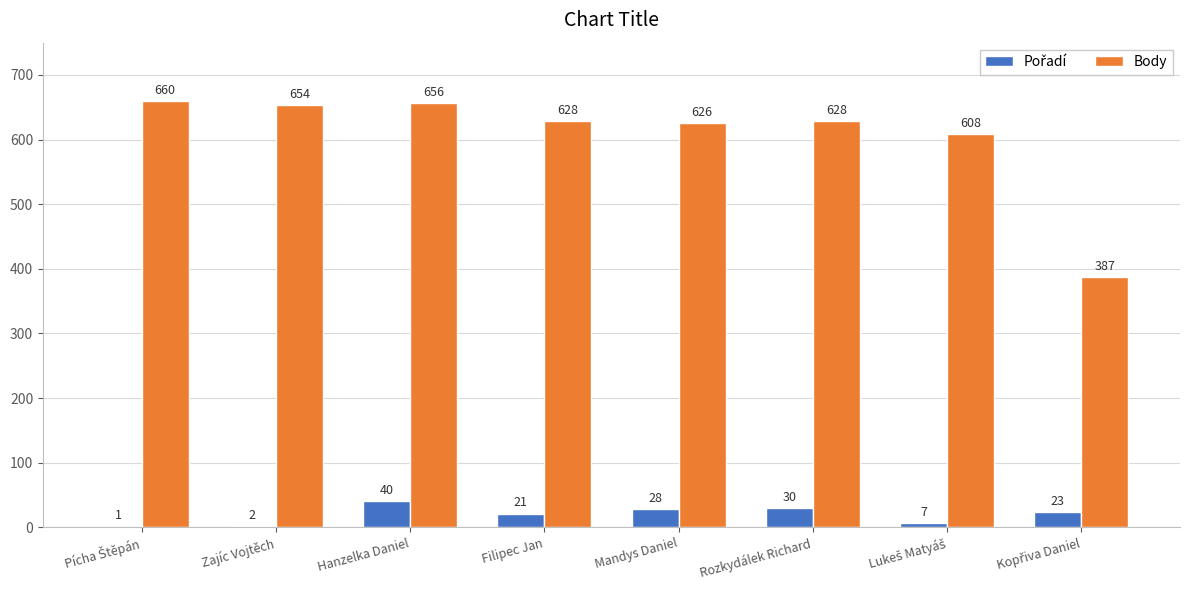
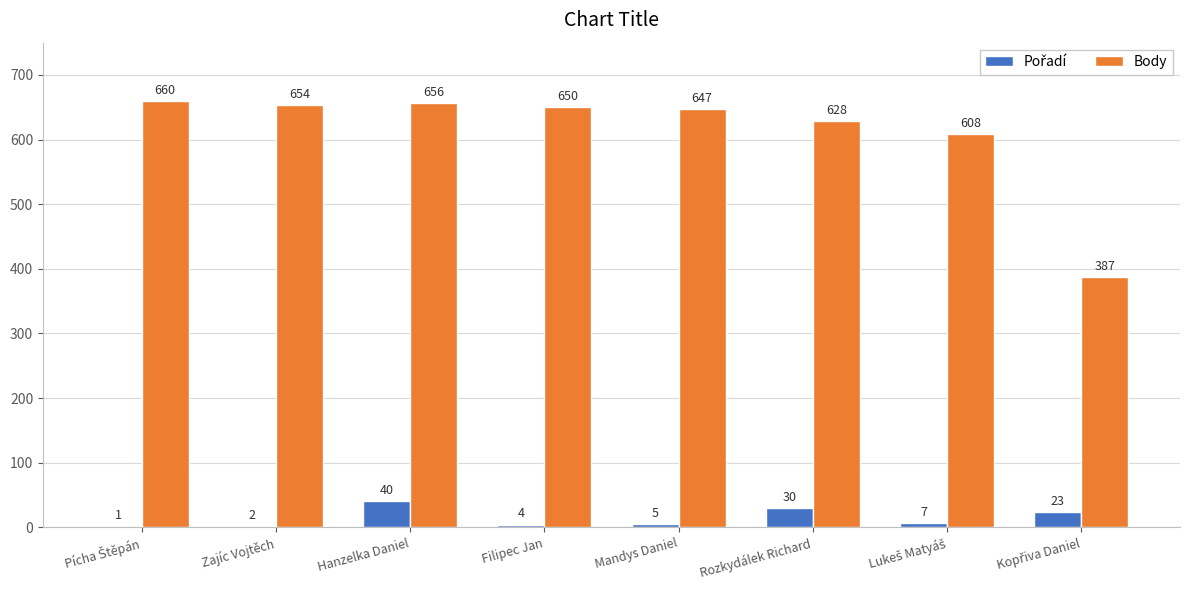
Pořadí, Filipec Jan: 21 -> 4
Body, Filipec Jan: 628 -> 650
Pořadí, Mandys Daniel: 28 -> 5
Body, Mandys Daniel: 626 -> 647
